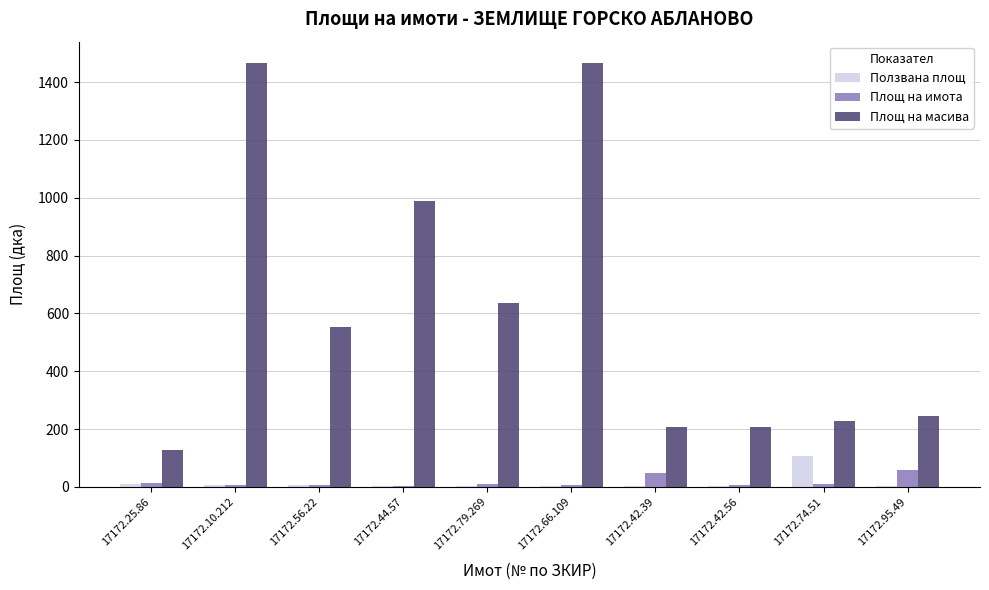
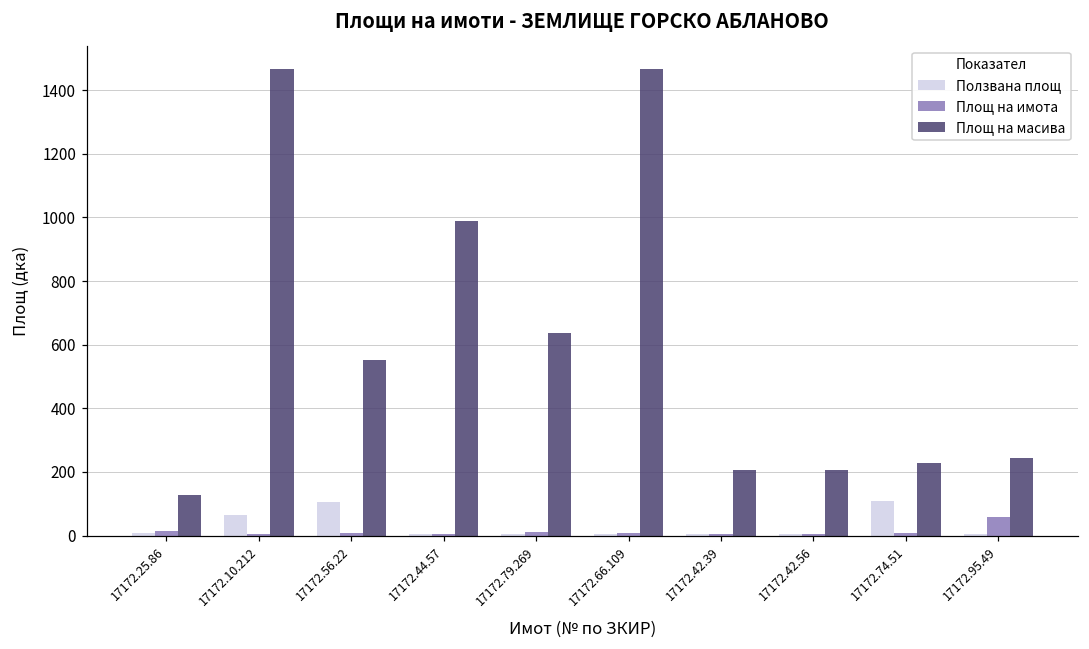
Ползвана площ, 17172.10.212: 10 -> 70
Ползвана площ, 17172.56.22: 10 -> 110
Площ на имота, 17172.42.39: 50 -> 0
